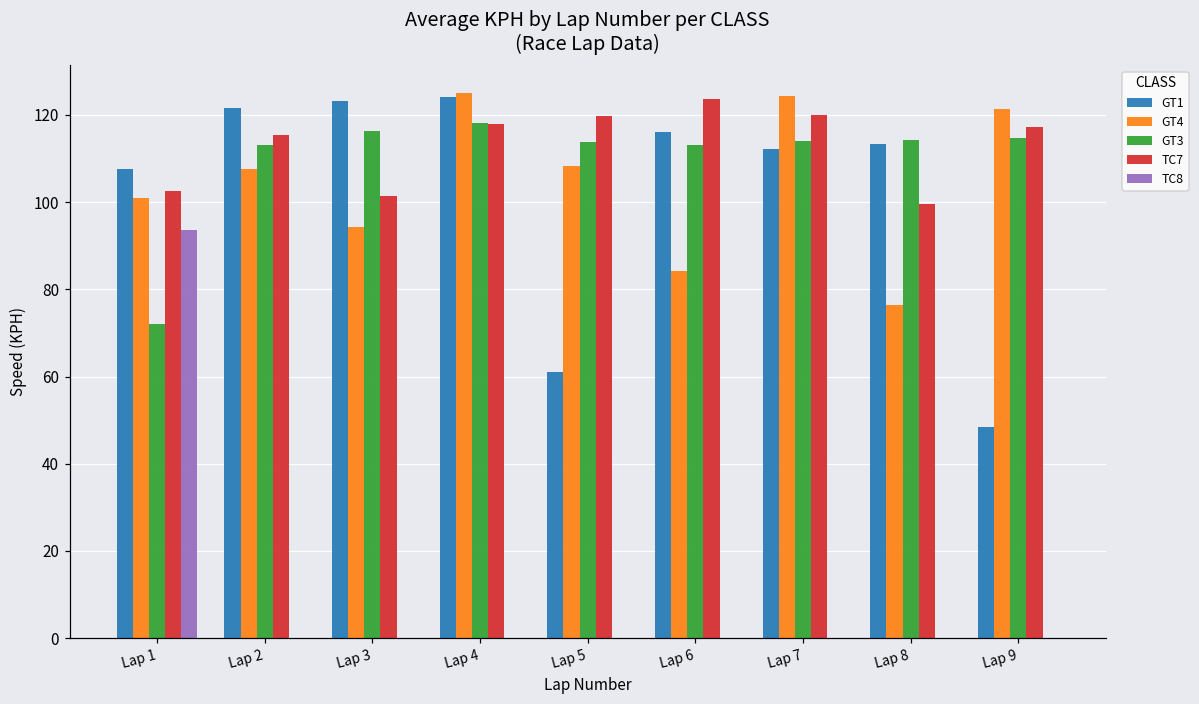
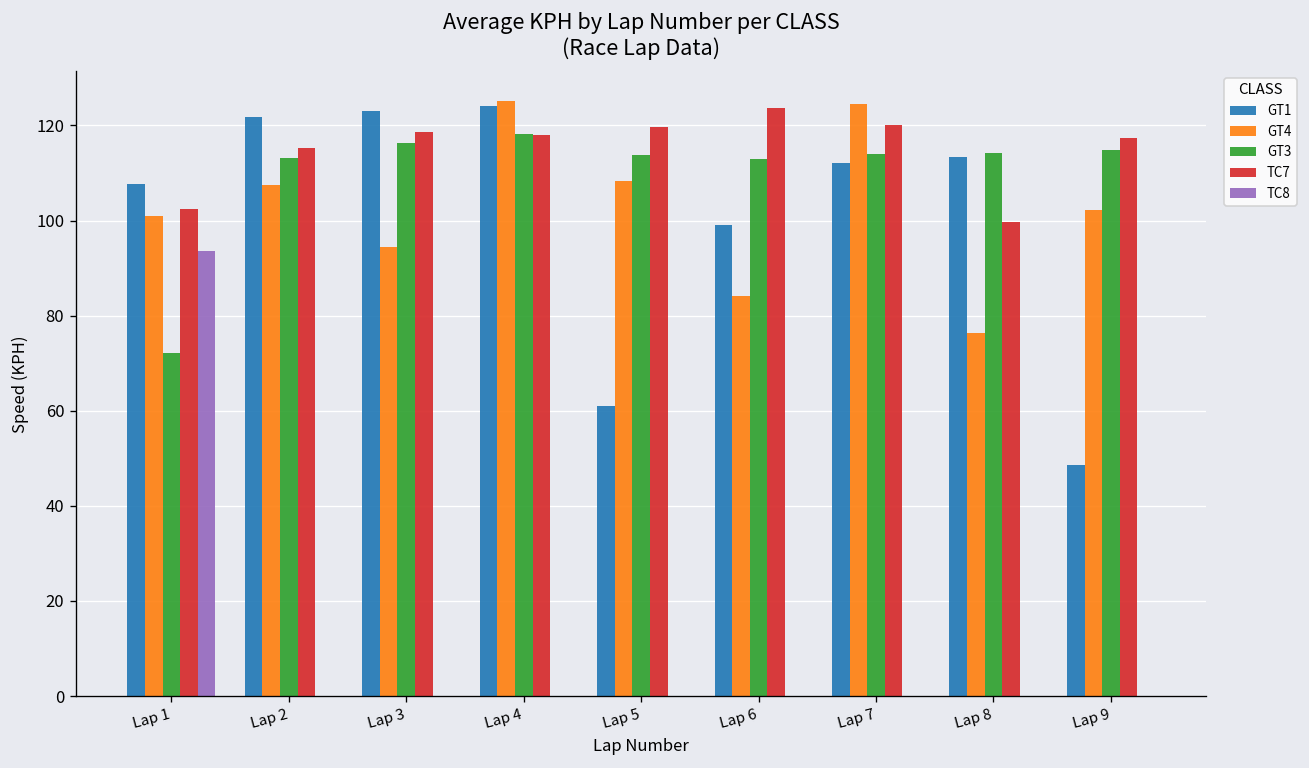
TC7, Lap 3: 101 -> 119
GT1, Lap 6: 116 -> 99
GT4, Lap 9: 121 -> 102
